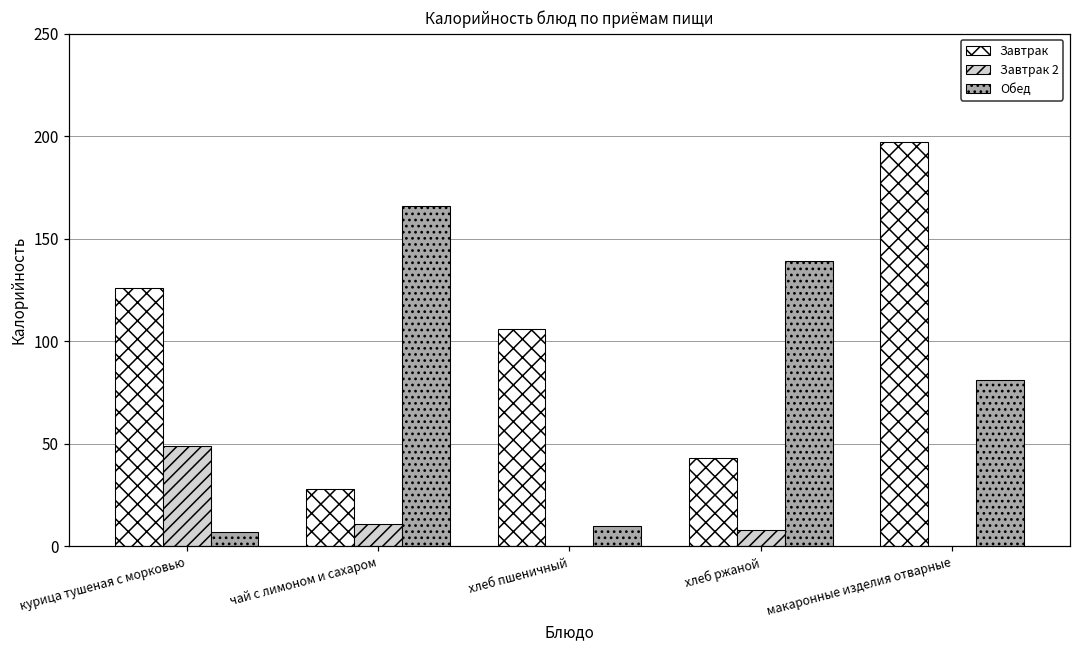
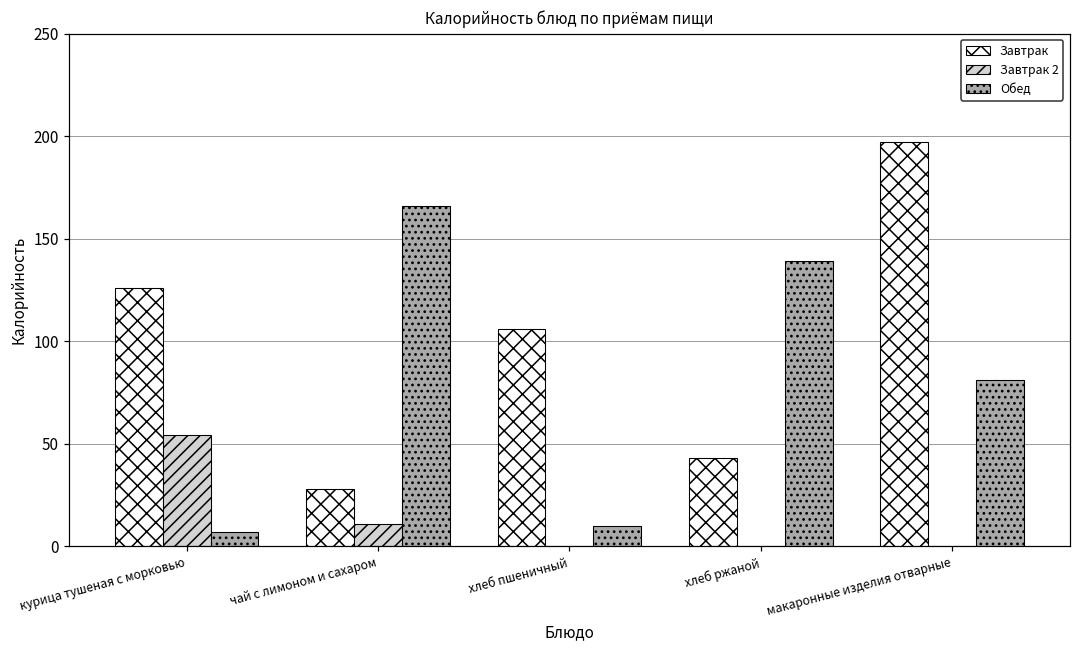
Завтрак 2, курица тушеная с морковью: 49 -> 54
Завтрак 2, хлеб ржаной: 8 -> 0
